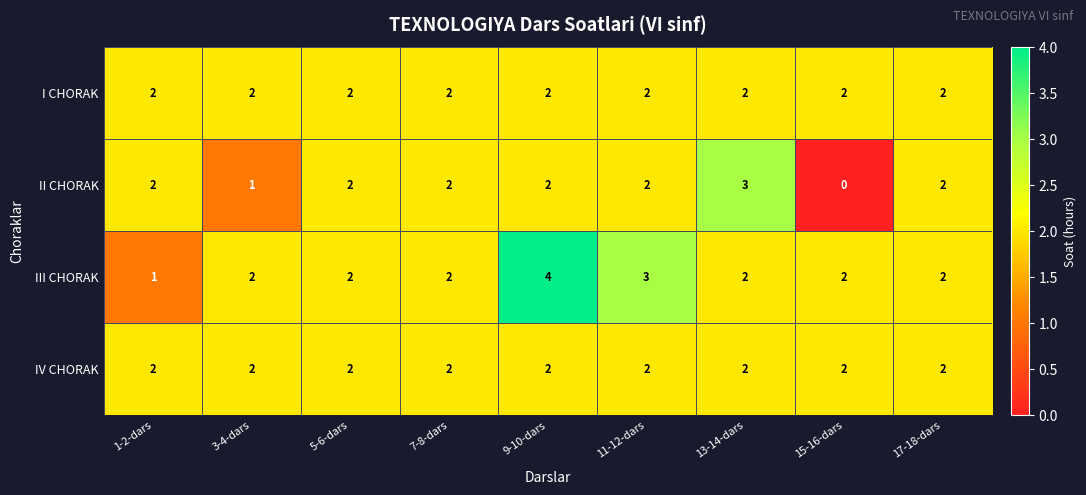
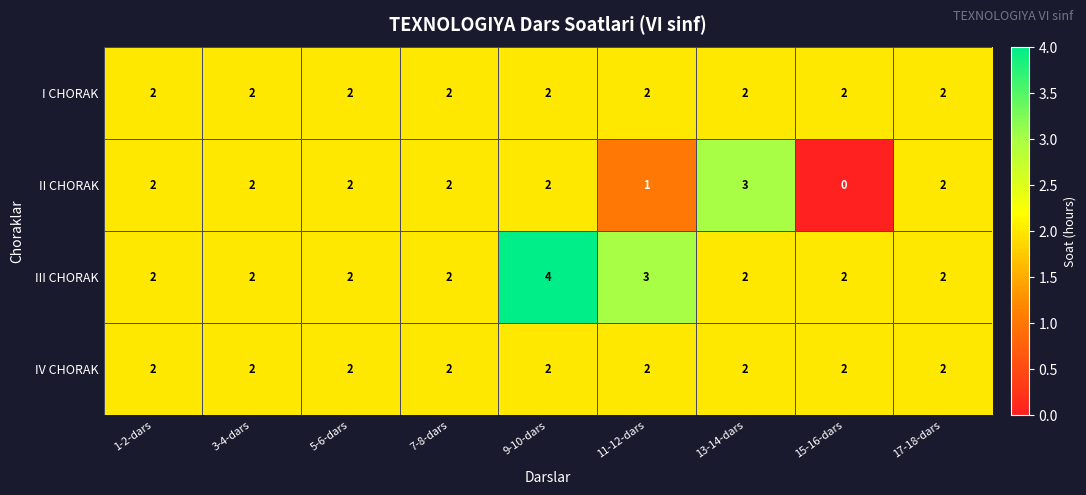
II CHORAK, 3-4-dars: 1 -> 2
II CHORAK, 11-12-dars: 2 -> 1
III CHORAK, 1-2-dars: 1 -> 2
